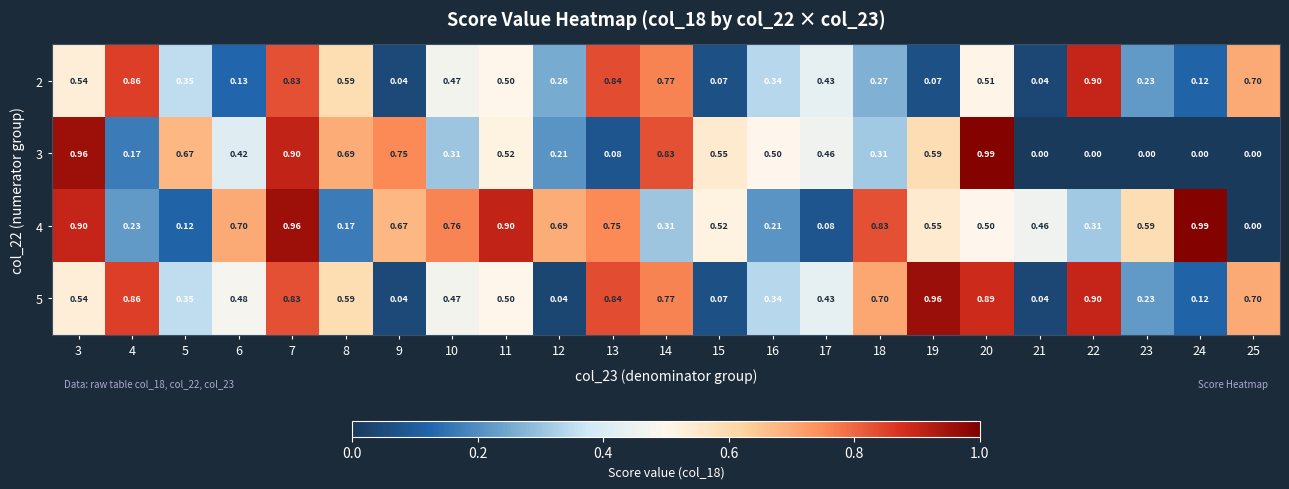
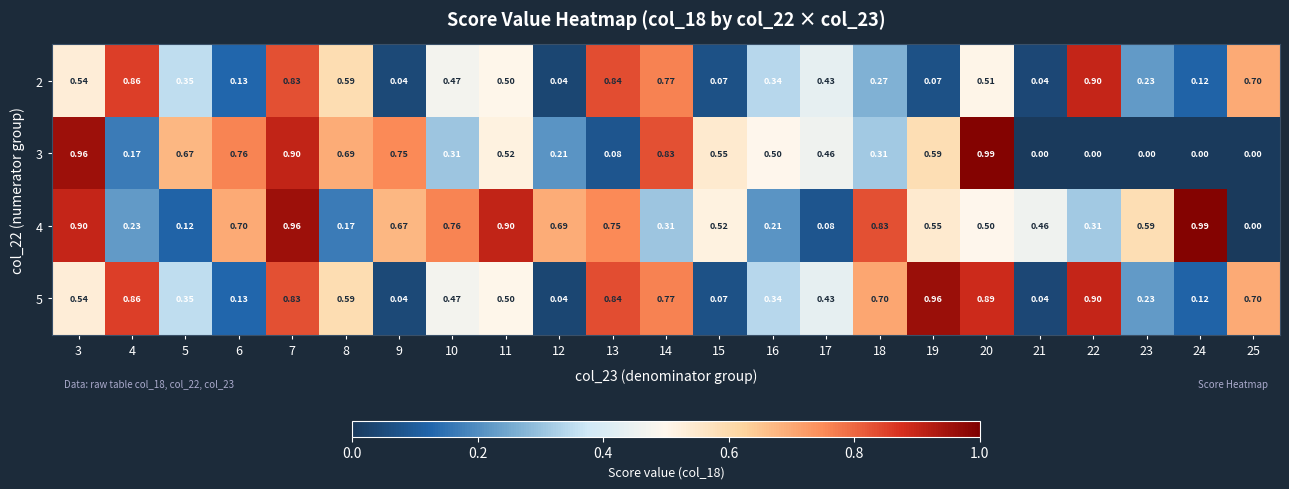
2, 12: 0.26 -> 0.04
3, 6: 0.42 -> 0.76
5, 6: 0.48 -> 0.13
